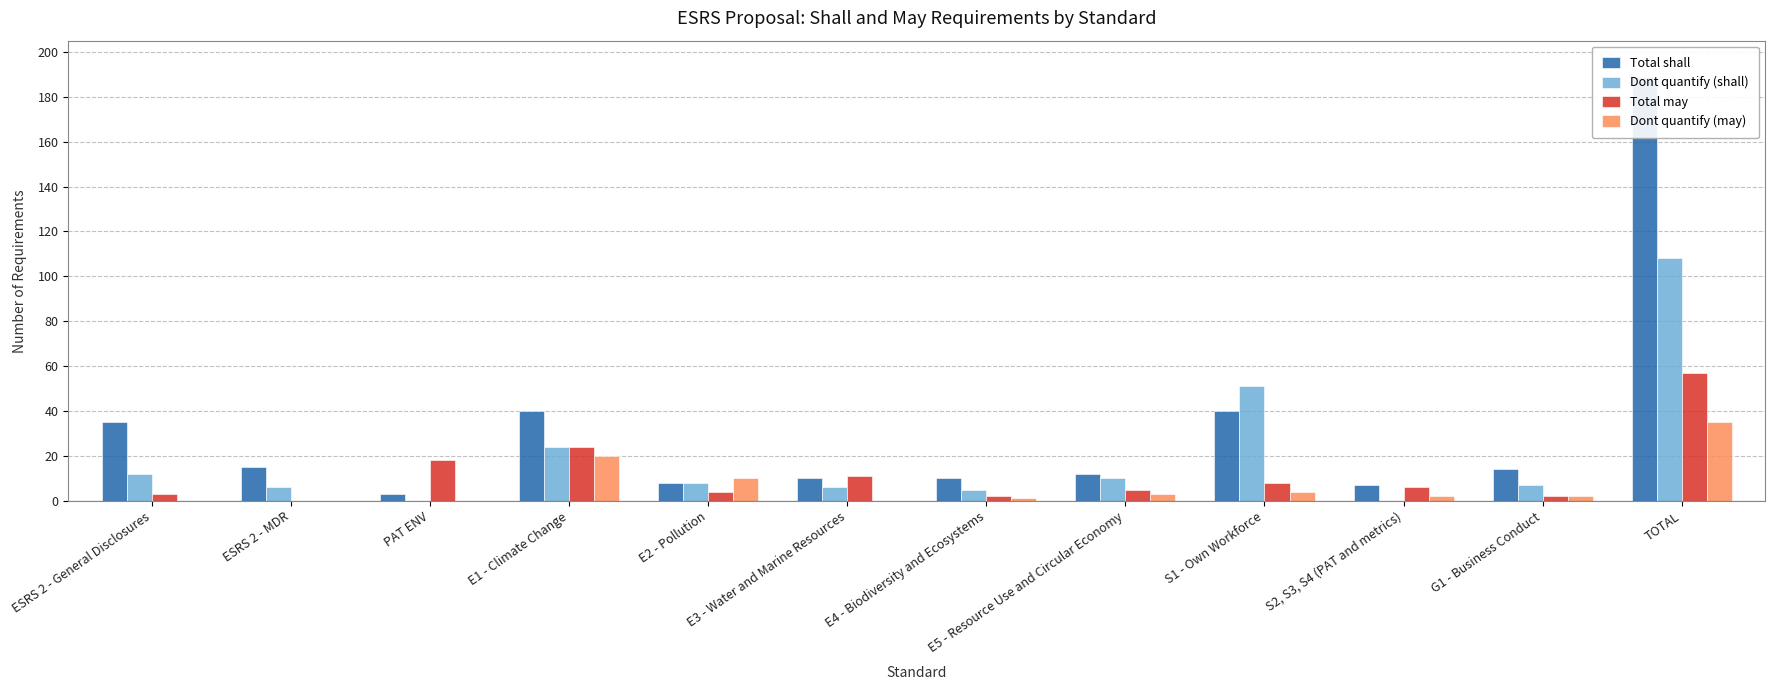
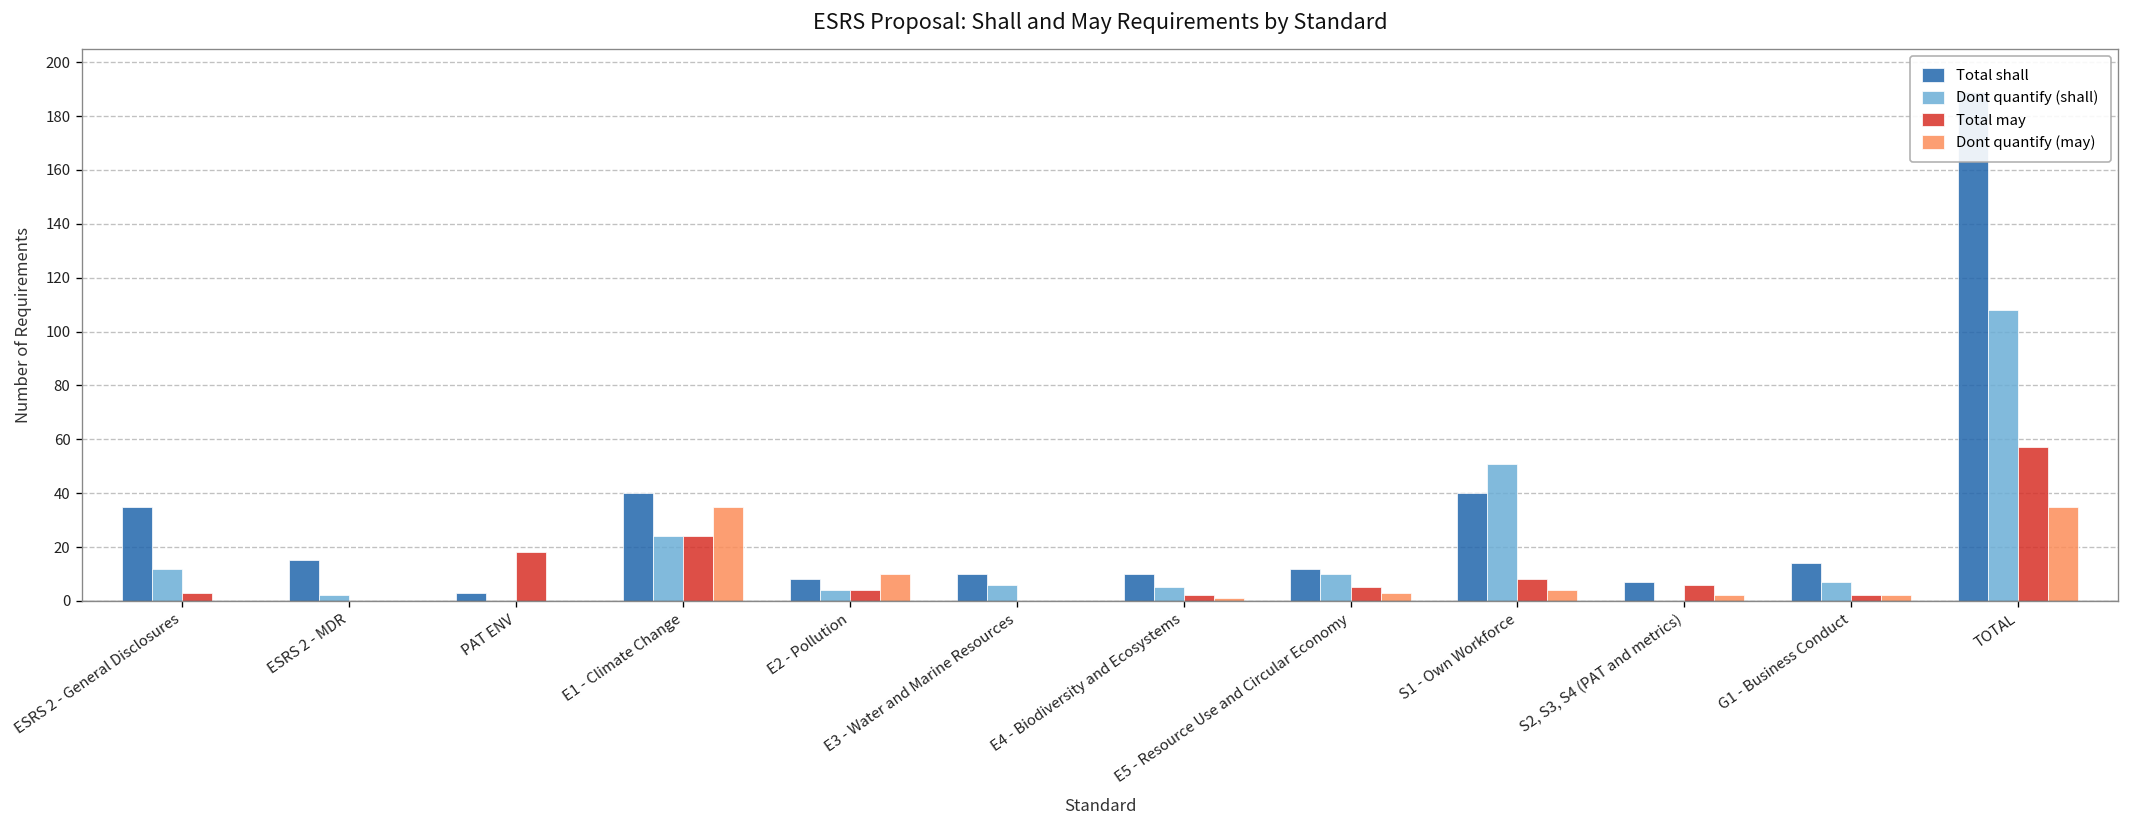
Dont quantify (shall), ESRS 2 - MDR: 6 -> 2
Dont quantify (may), E1 - Climate Change: 20 -> 35
Dont quantify (shall), E2 - Pollution: 8 -> 4
Total may, E3 - Water and Marine Resources: 11 -> 0
